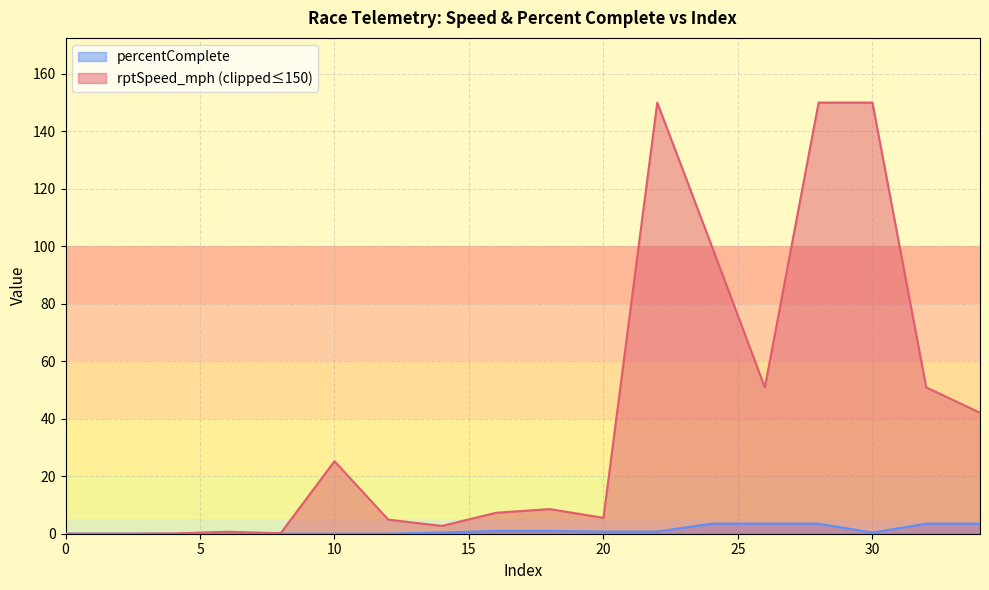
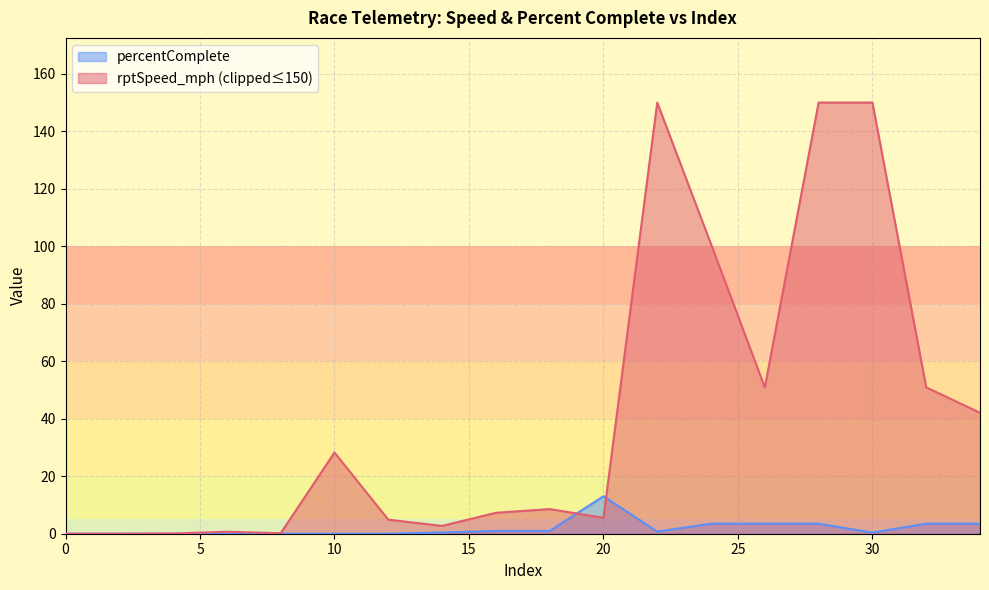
rptSpeed_mph (clipped≤150), 10: 25 -> 28
percentComplete, 20: 1 -> 13
